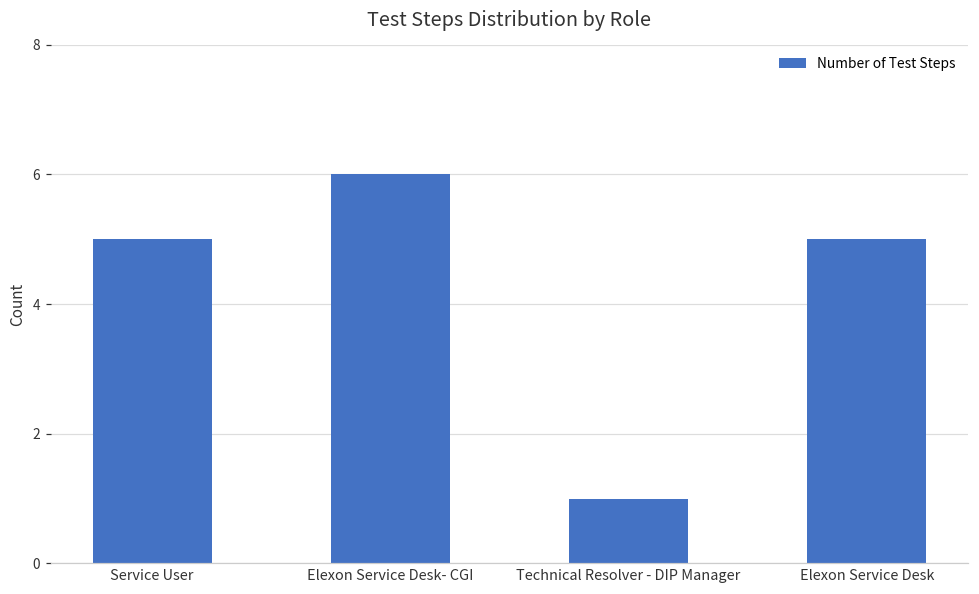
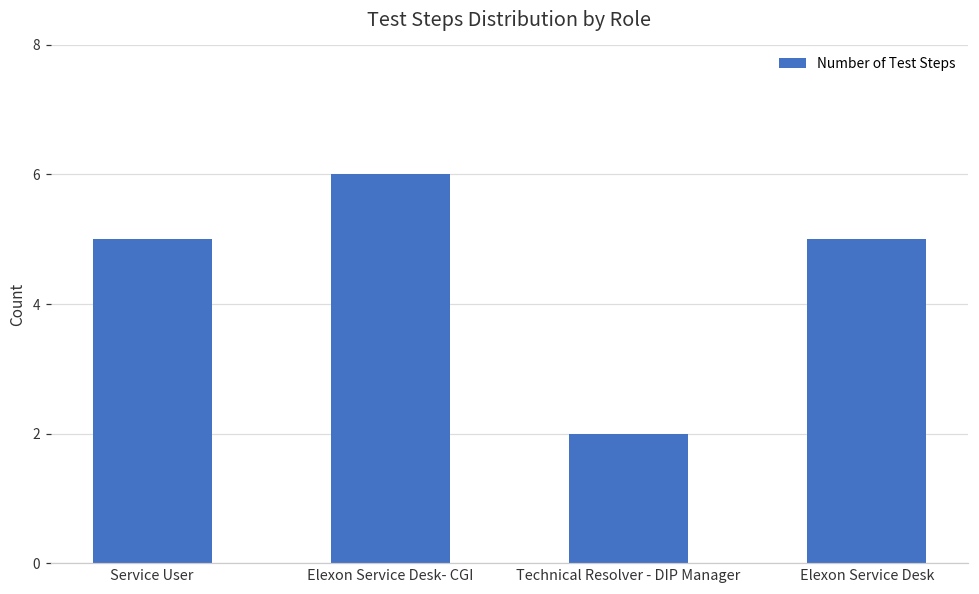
Technical Resolver - DIP Manager: 1 -> 2
